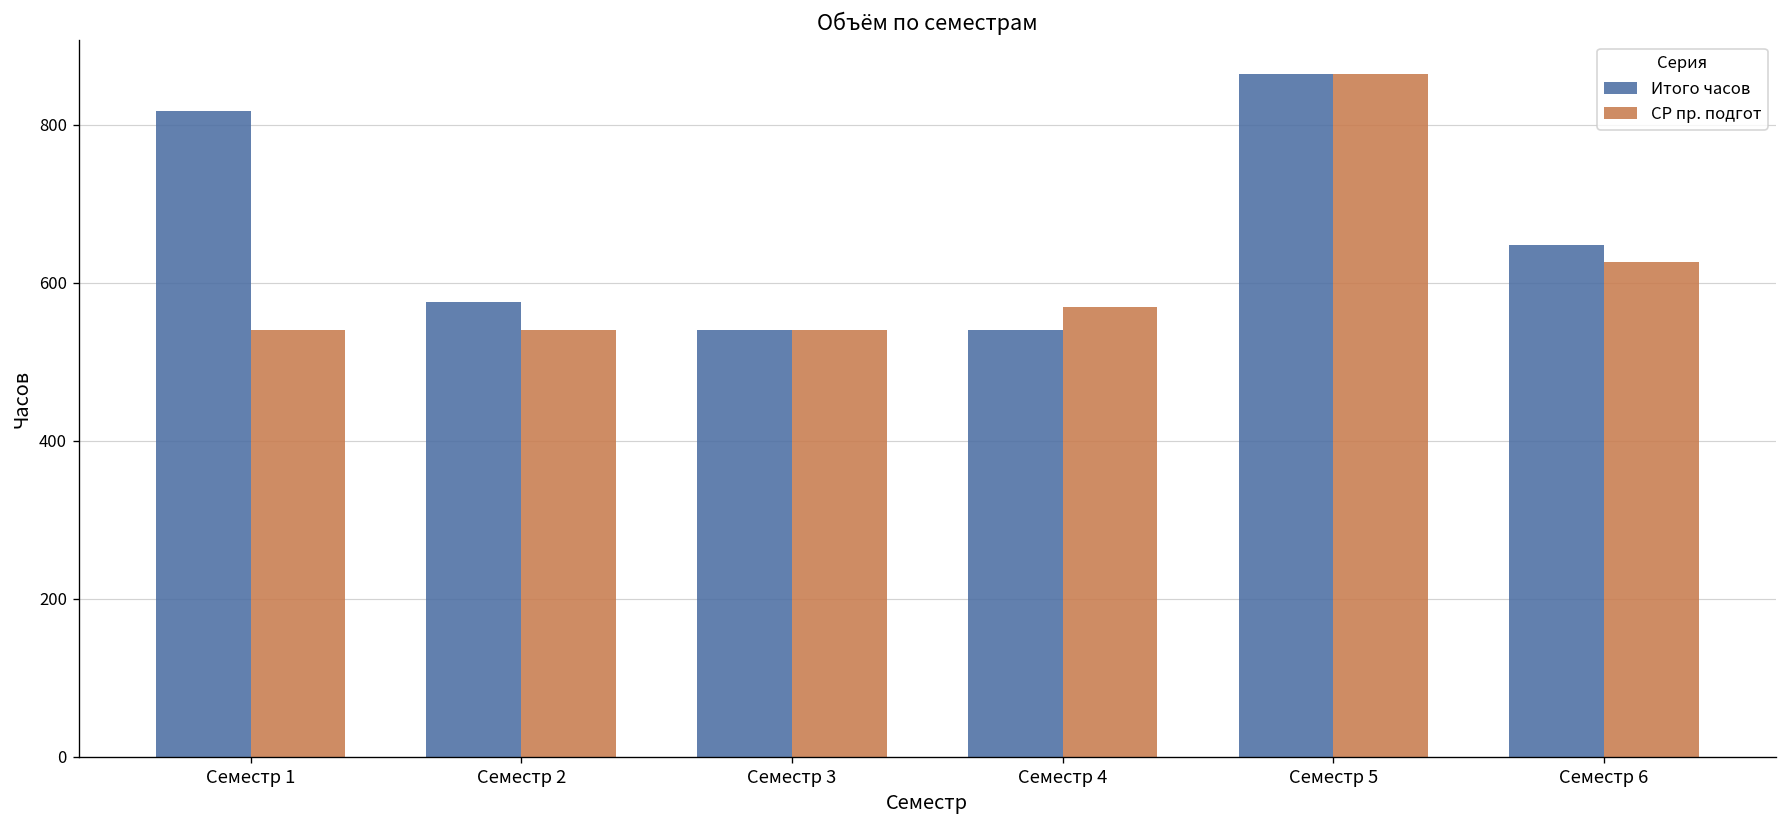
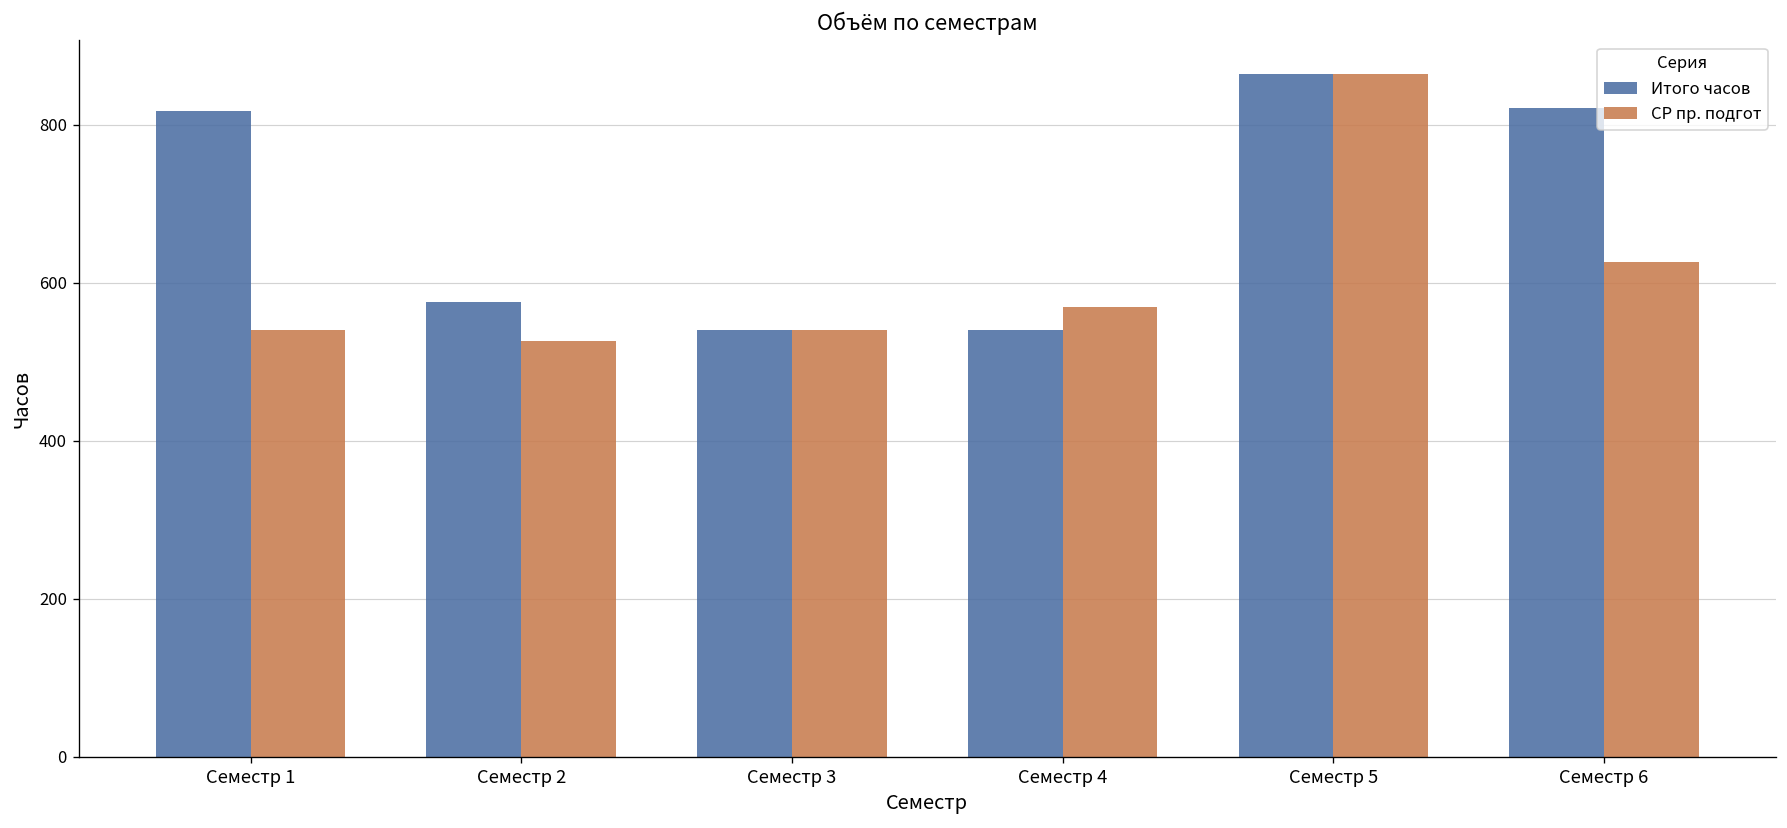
СР пр. подгот, Семестр 2: 540 -> 530
Итого часов, Семестр 6: 650 -> 820
